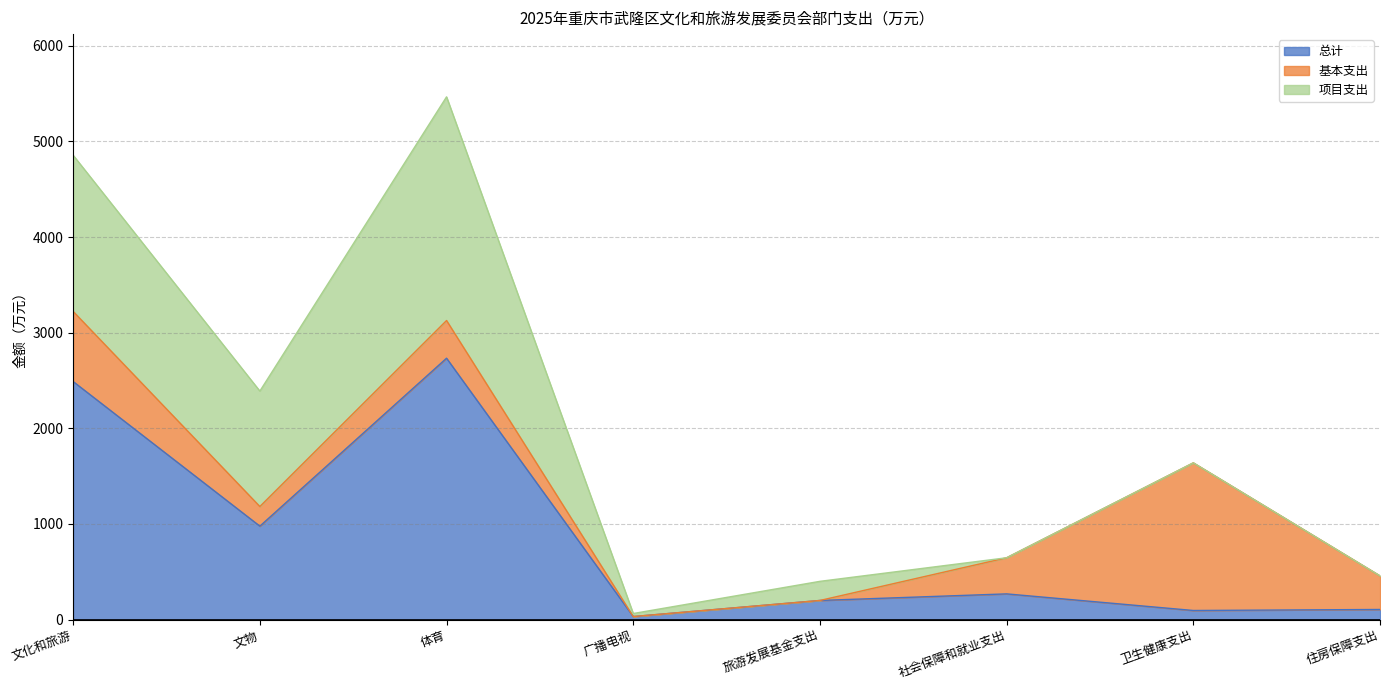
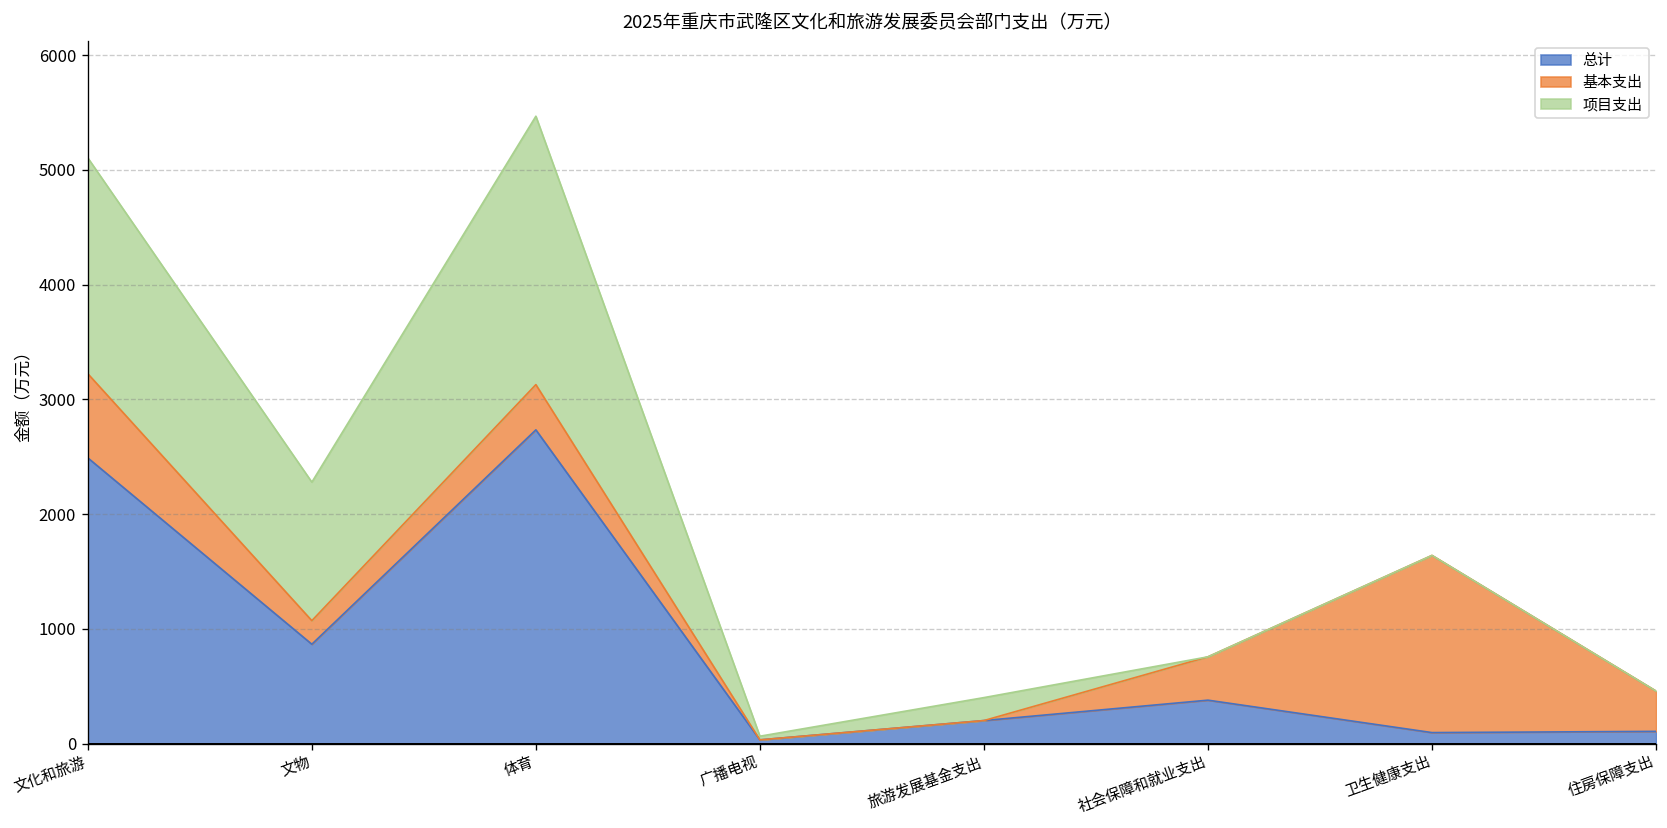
项目支出, 文化和旅游: 1600 -> 1900
总计, 文物: 1000 -> 900
总计, 社会保障和就业支出: 300 -> 400
